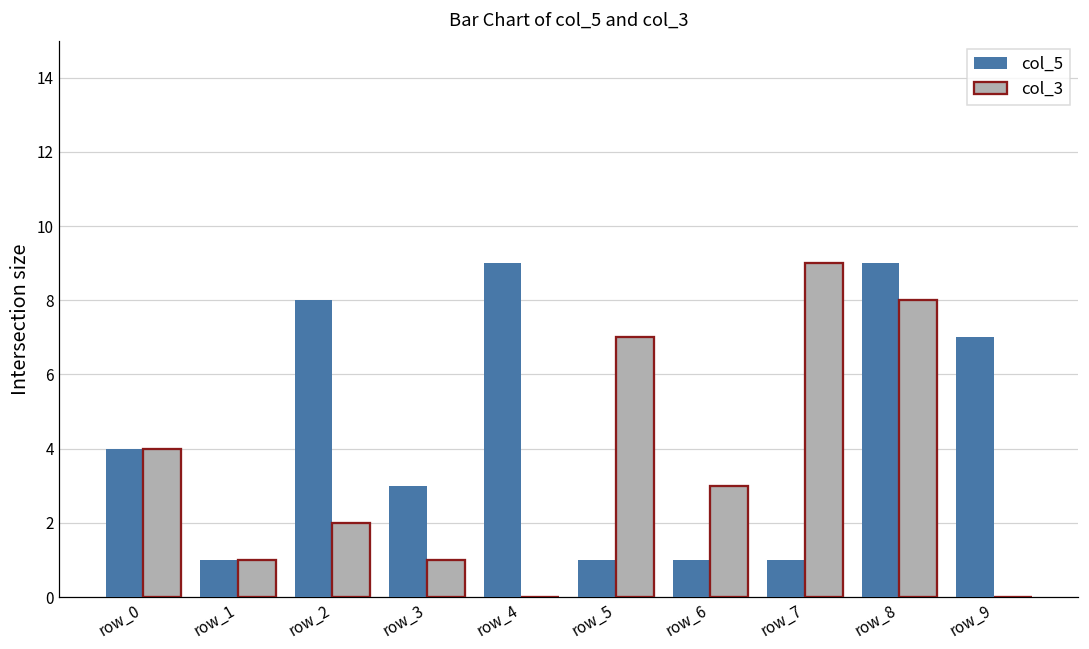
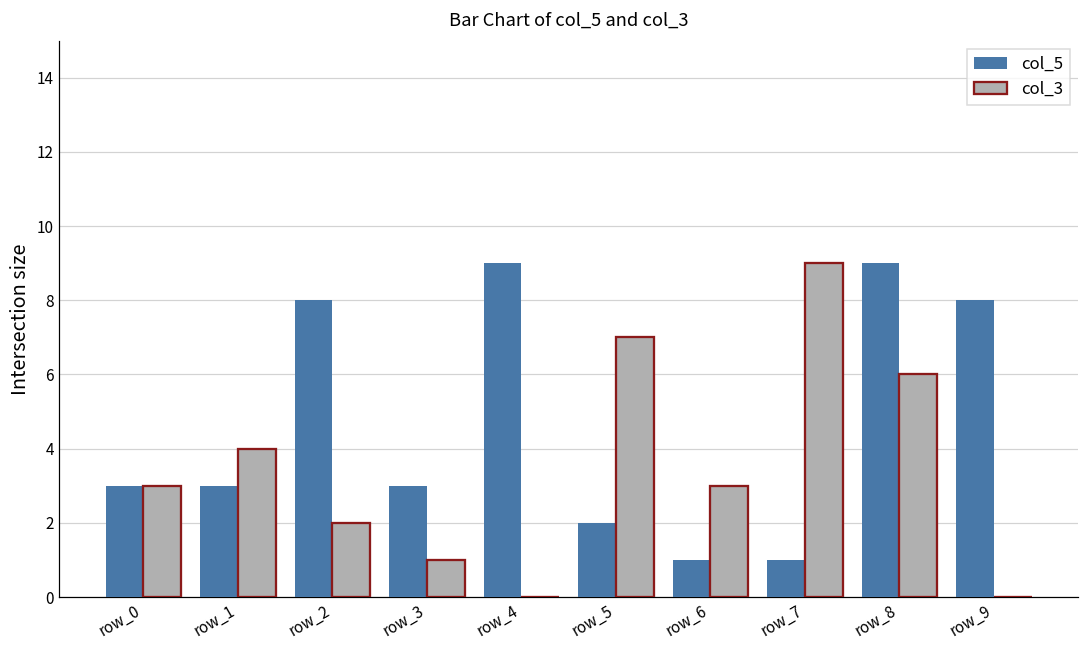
col_5, row_0: 4 -> 3
col_3, row_0: 4 -> 3
col_5, row_1: 1 -> 3
col_3, row_1: 1 -> 4
col_5, row_5: 1 -> 2
col_3, row_8: 8 -> 6
col_5, row_9: 7 -> 8
